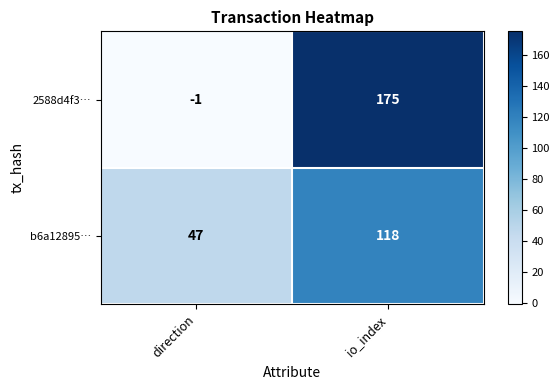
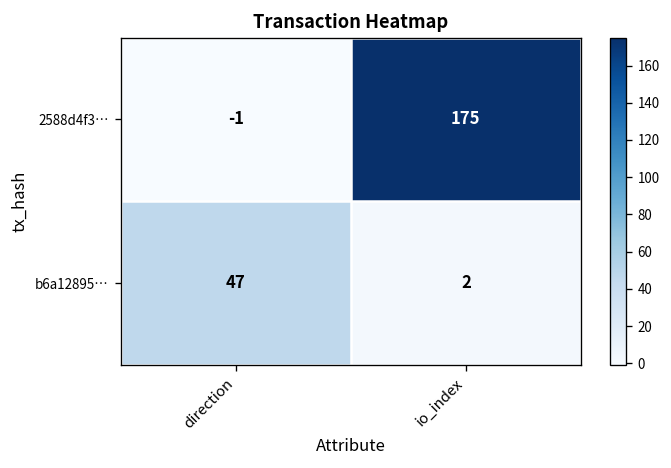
b6a12895…, io_index: 118 -> 2
